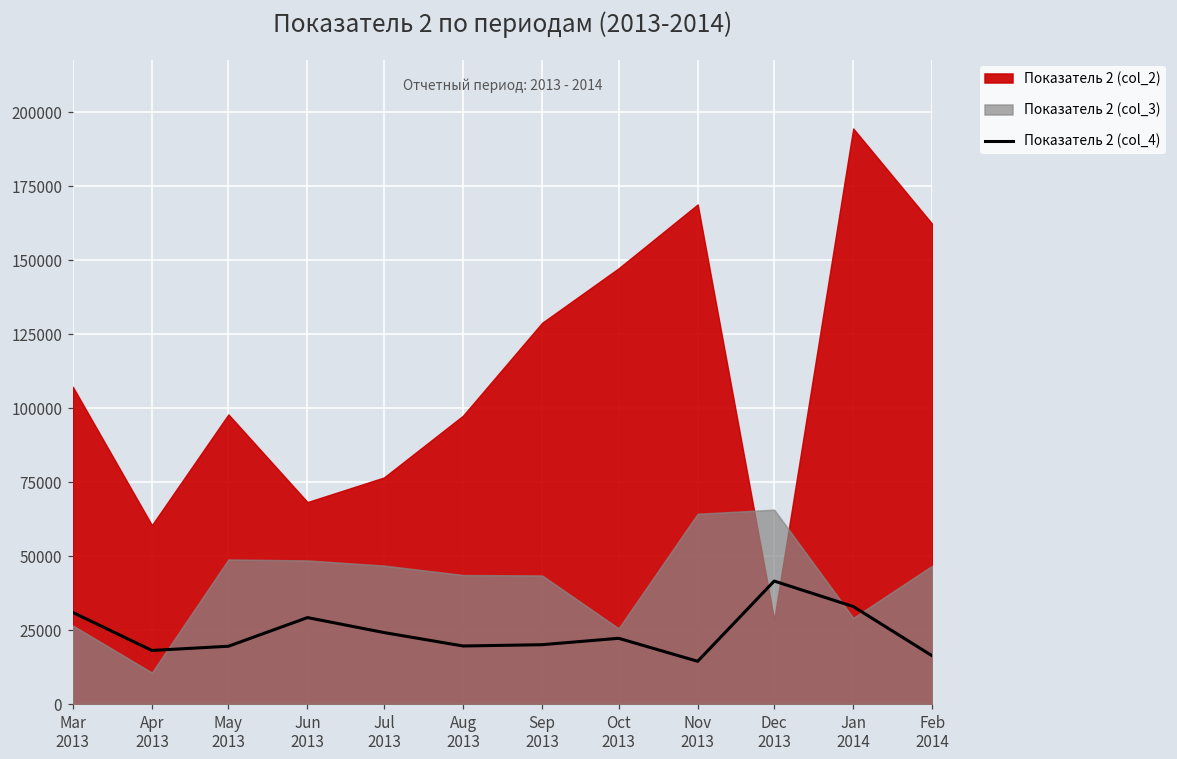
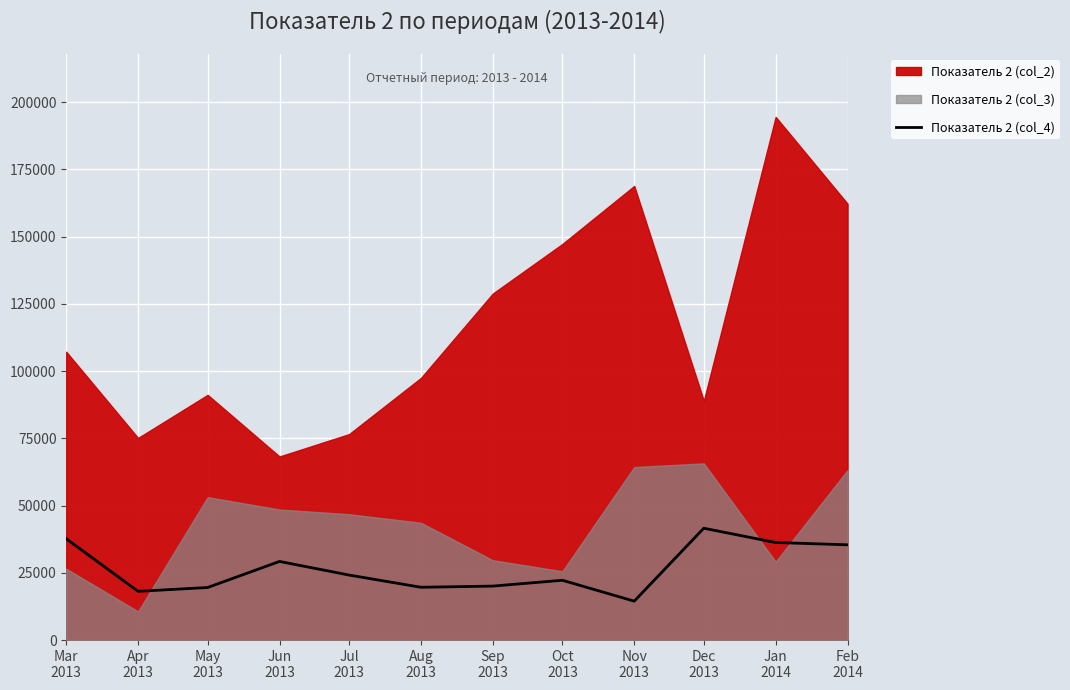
Показатель 2 (col_4), Mar 2013: 31000 -> 38000
Показатель 2 (col_2), Apr 2013: 60000 -> 75000
Показатель 2 (col_2), May 2013: 98000 -> 91000
Показатель 2 (col_3), May 2013: 49000 -> 53000
Показатель 2 (col_3), Sep 2013: 43000 -> 30000
Показатель 2 (col_2), Dec 2013: 28000 -> 89000
Показатель 2 (col_4), Jan 2014: 33000 -> 36000
Показатель 2 (col_4), Feb 2014: 16000 -> 35000
Показатель 2 (col_3), Feb 2014: 47000 -> 63000
